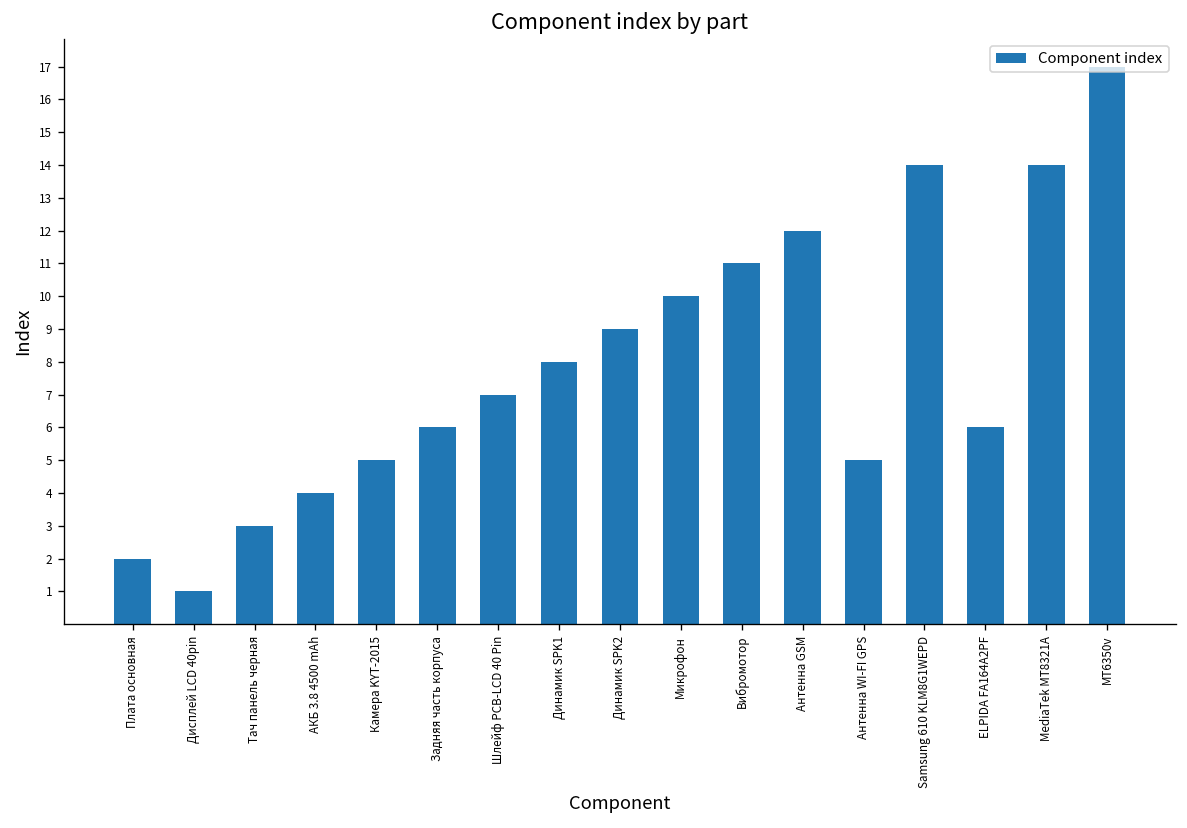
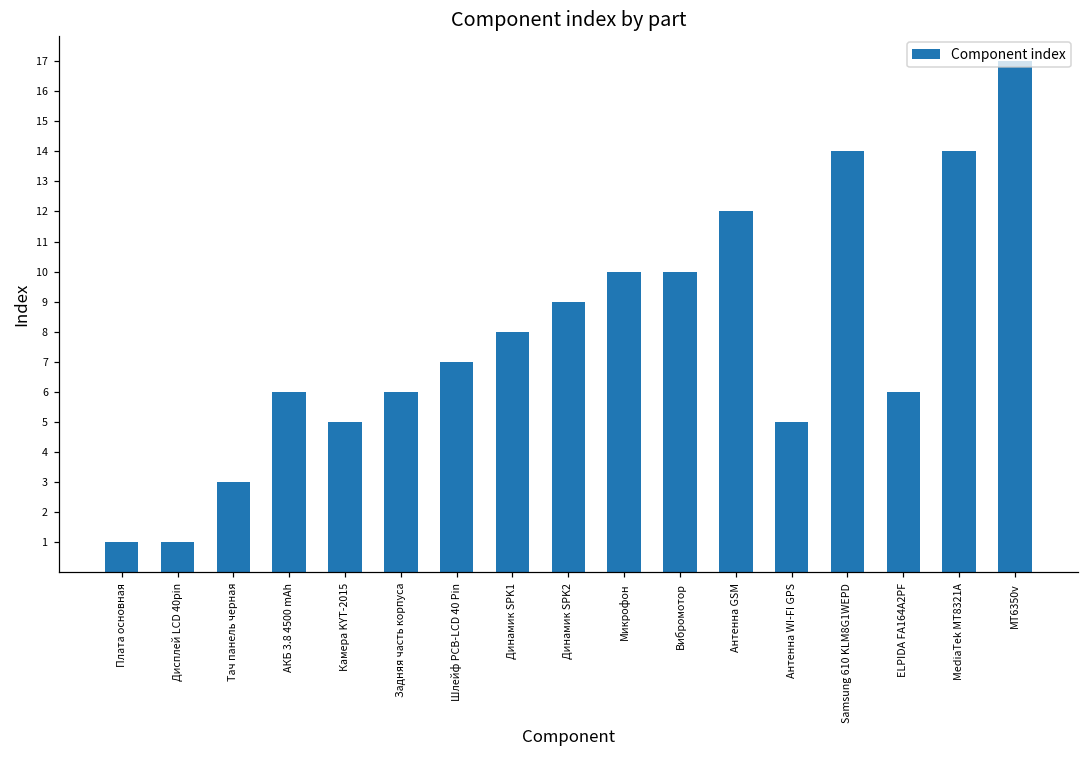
Плата основная: 2 -> 1
АКБ 3.8 4500 mAh: 4 -> 6
Вибромотор: 11 -> 10
